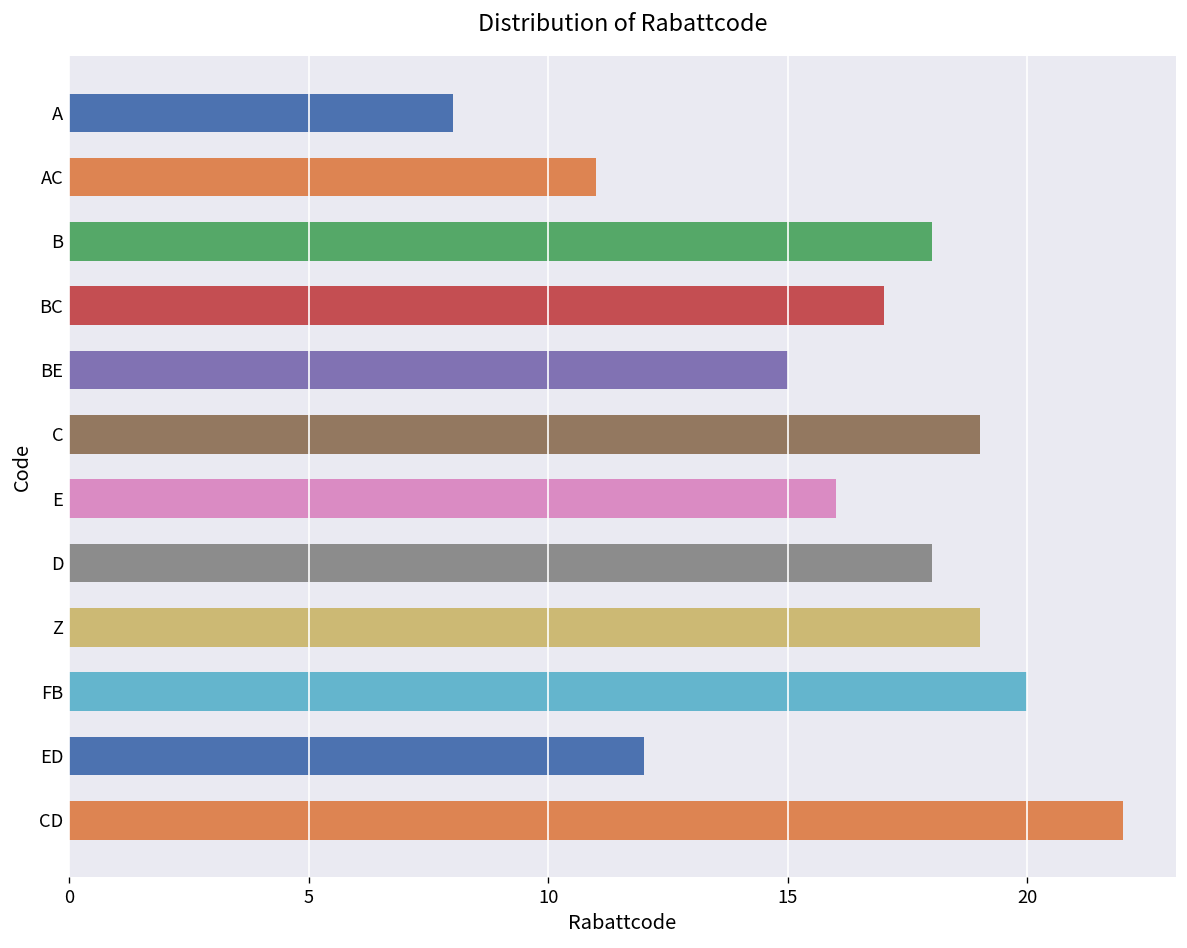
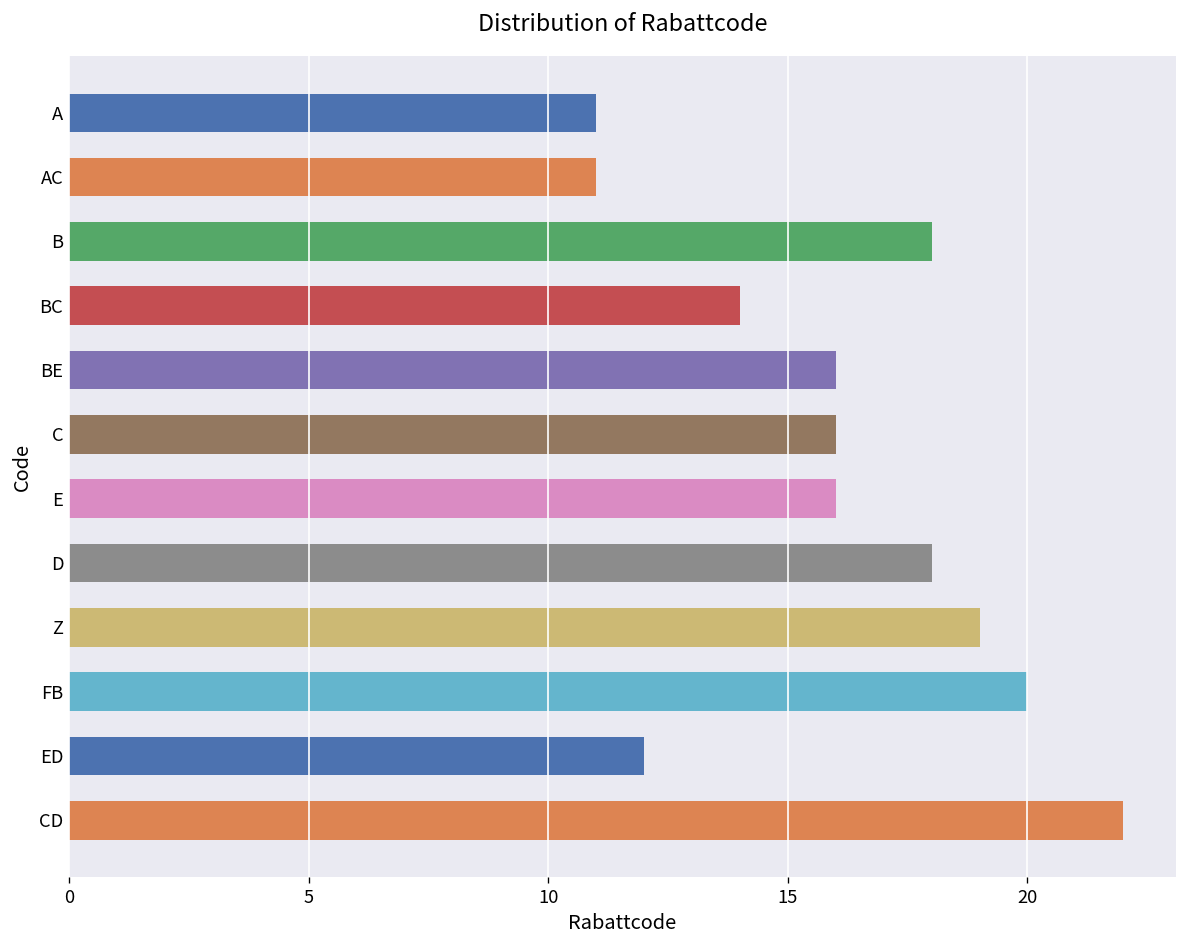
A: 8 -> 11
BC: 17 -> 14
BE: 15 -> 16
C: 19 -> 16
